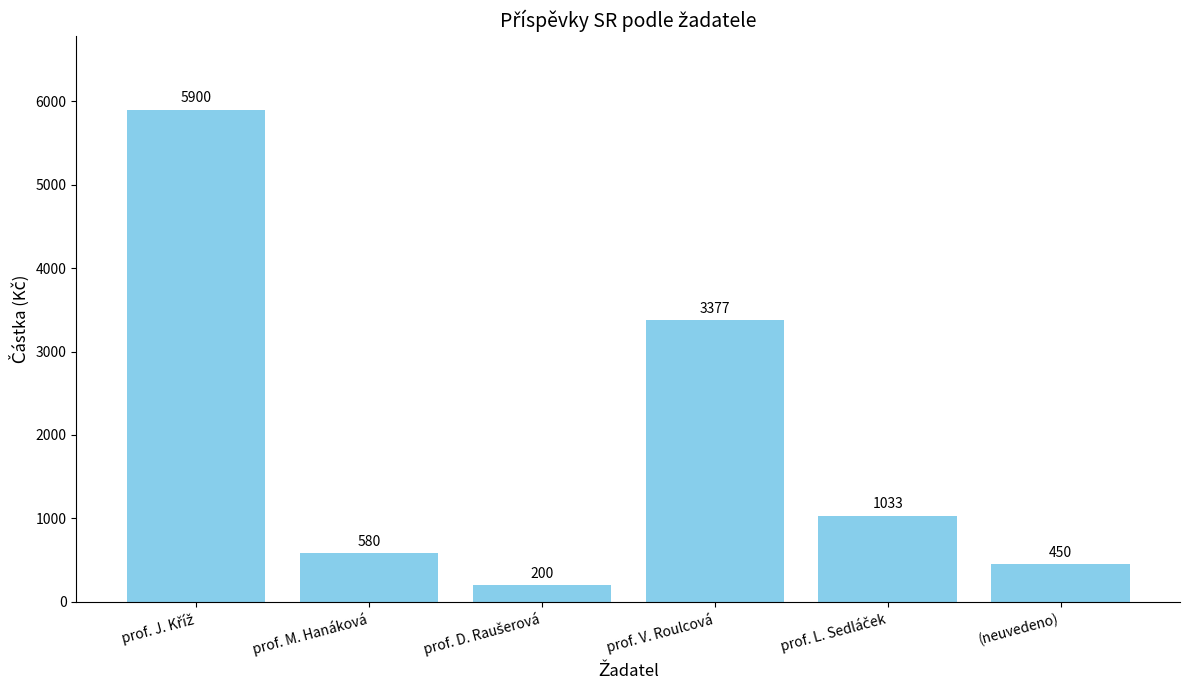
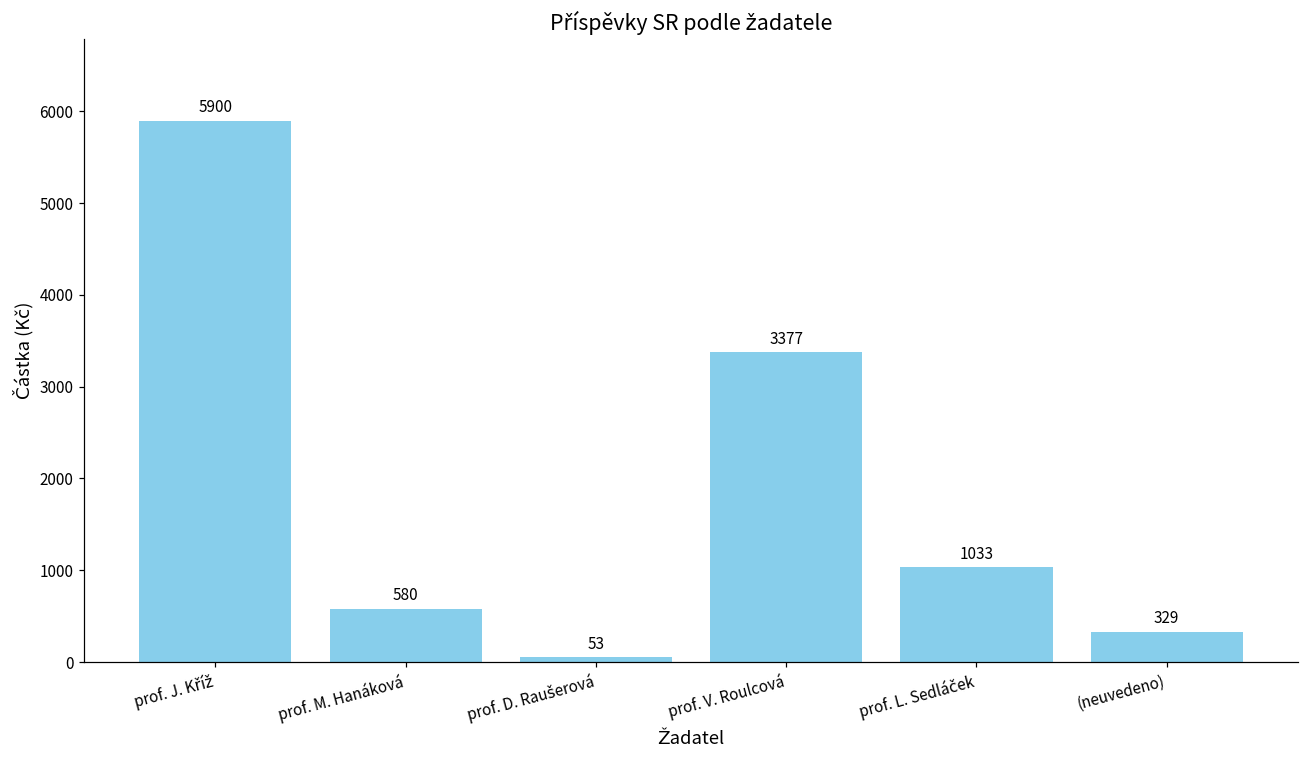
prof. D. Raušerová: 200 -> 53
(neuvedeno): 450 -> 329
